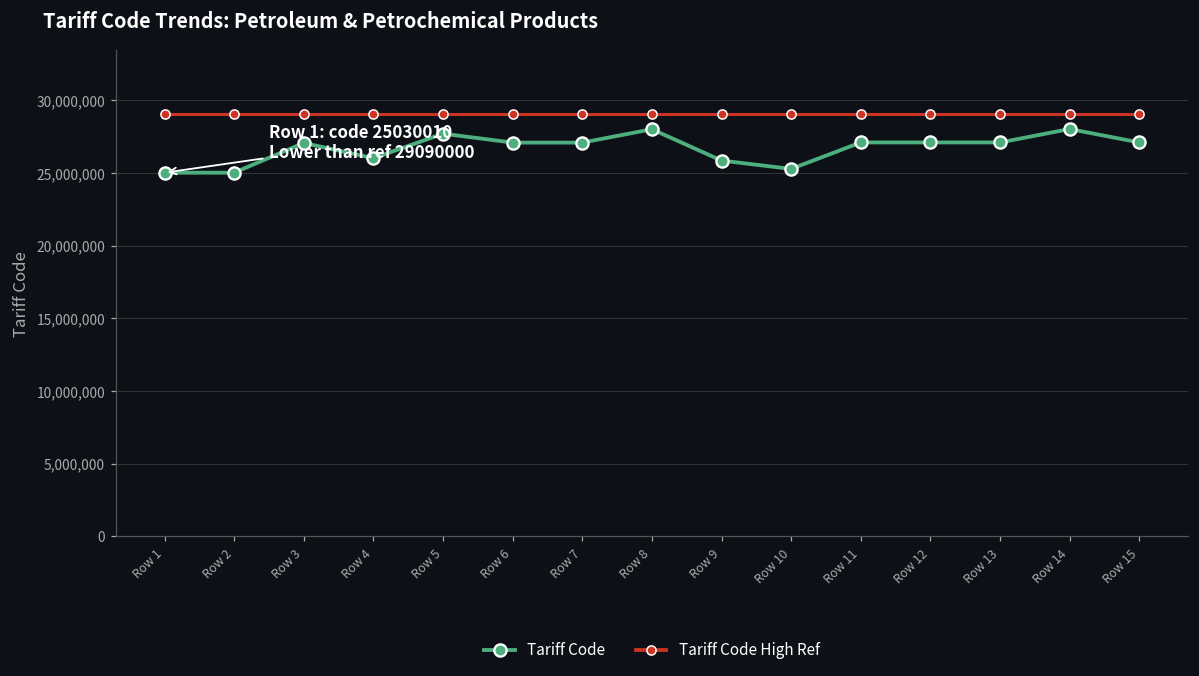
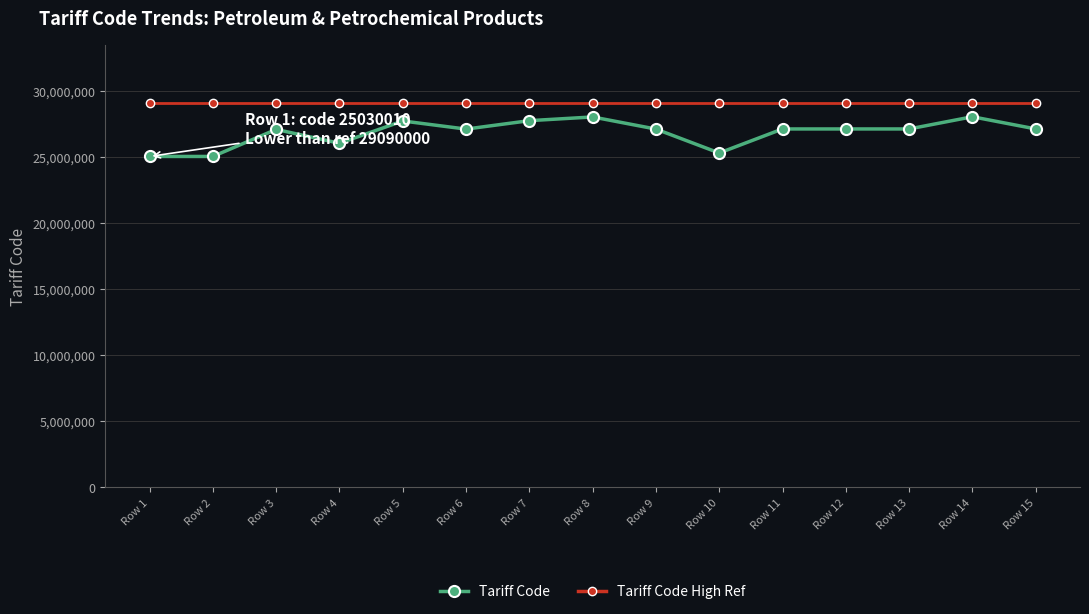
Tariff Code, Row 7: 27,100,000 -> 27,700,000
Tariff Code, Row 9: 25,900,000 -> 27,100,000
